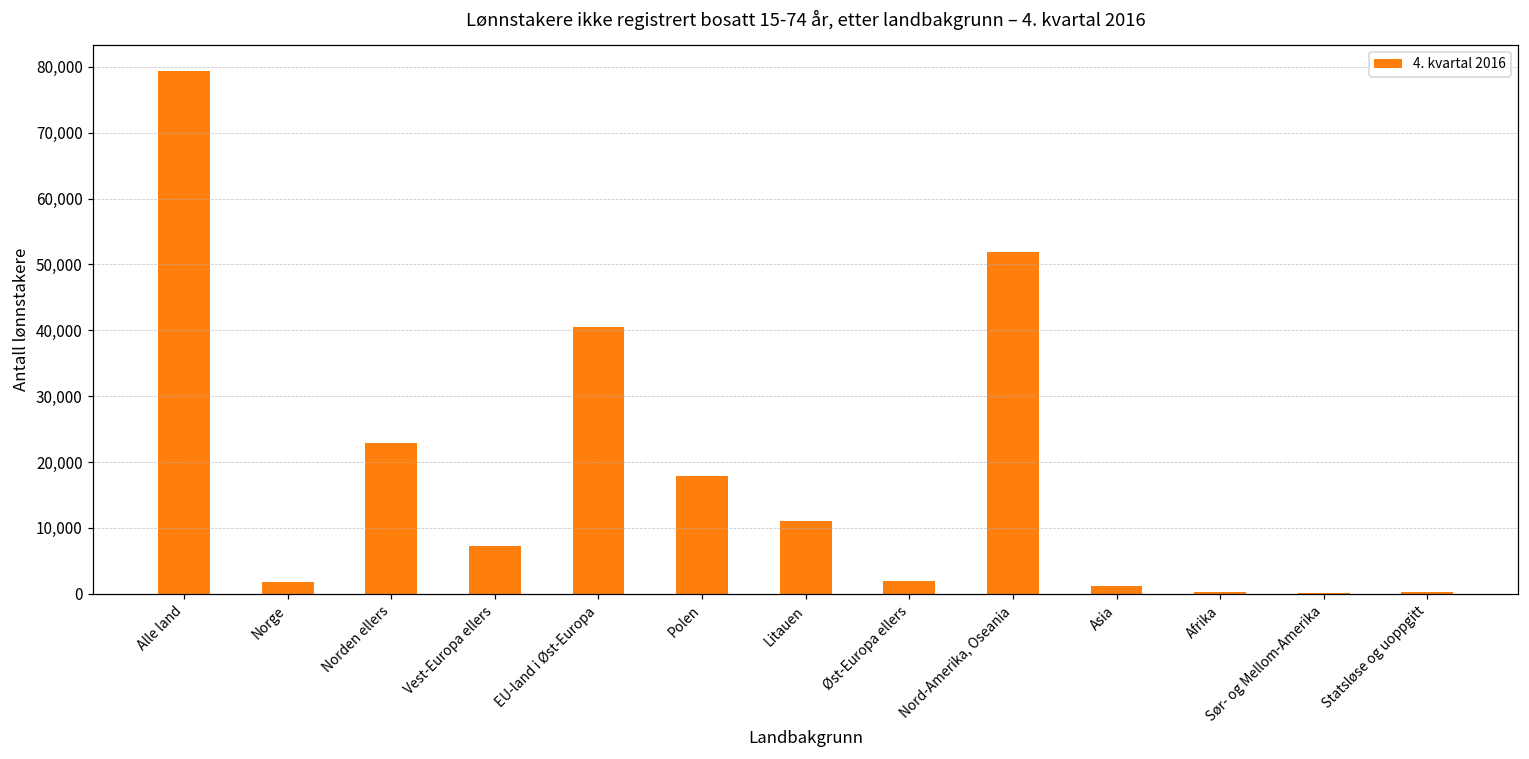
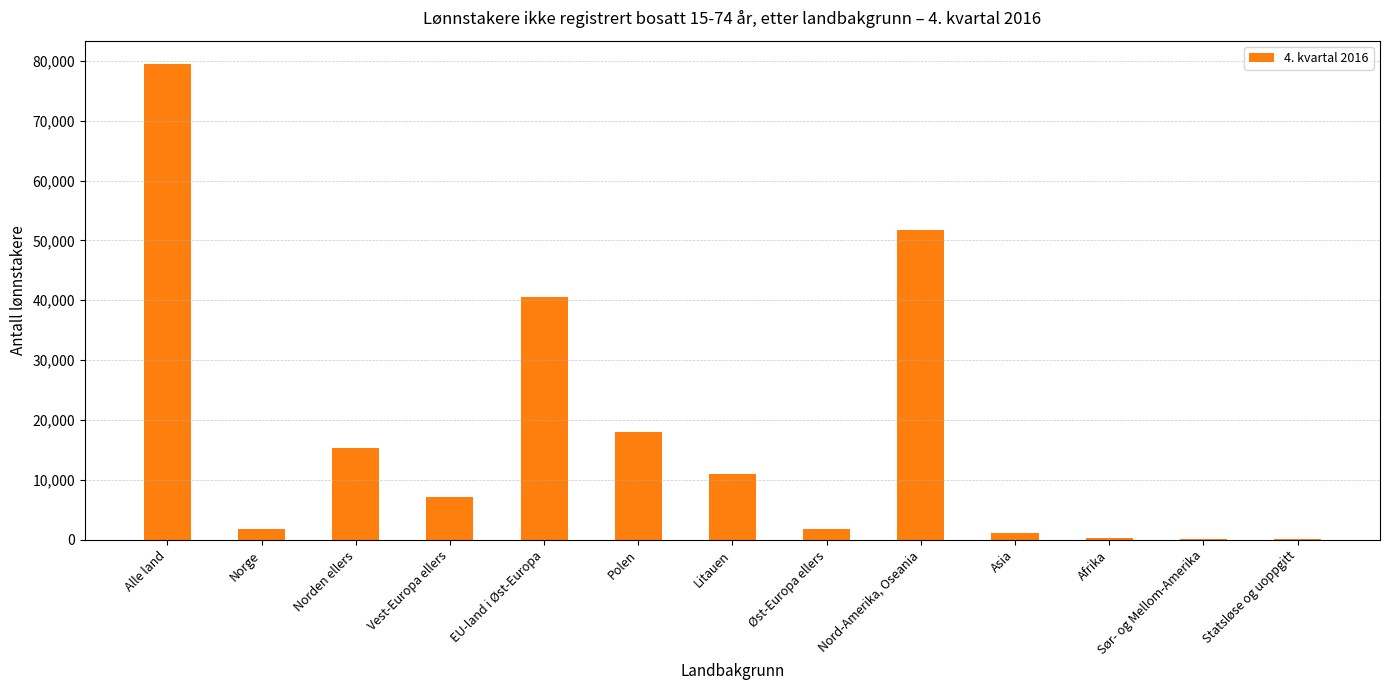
Norden ellers: 23,000 -> 15,000
